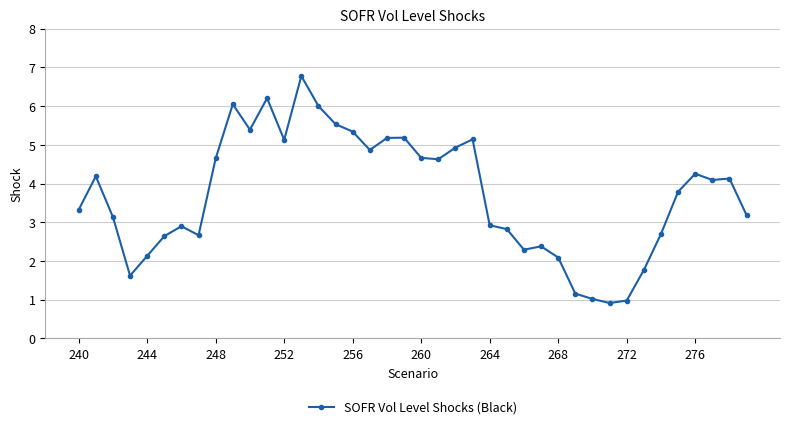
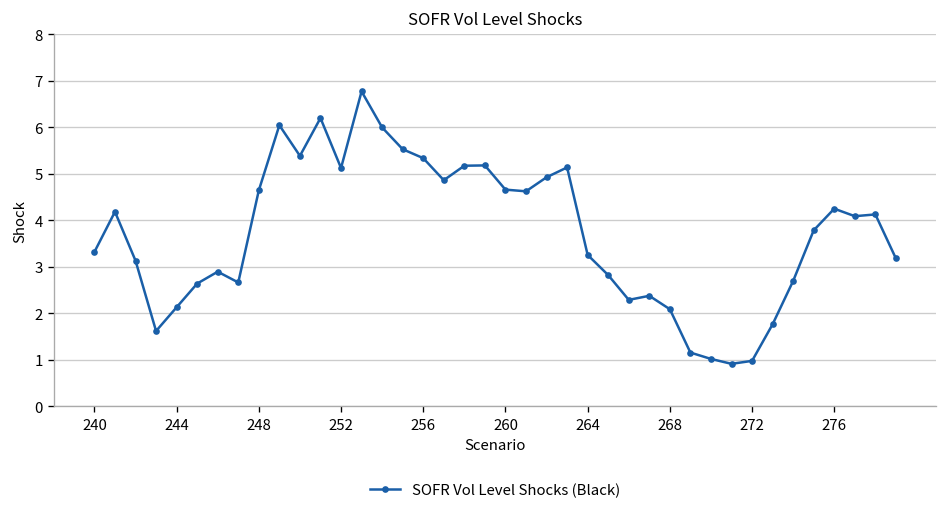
264: 2.9 -> 3.3
